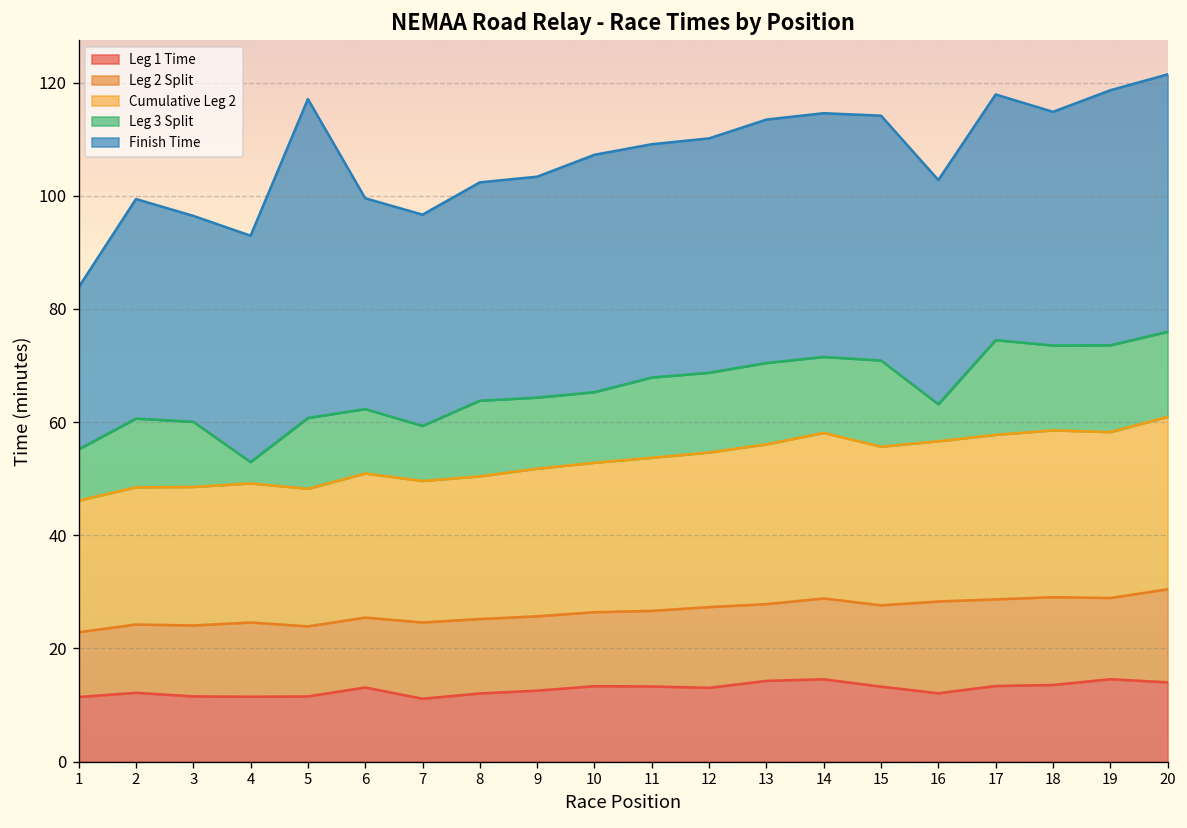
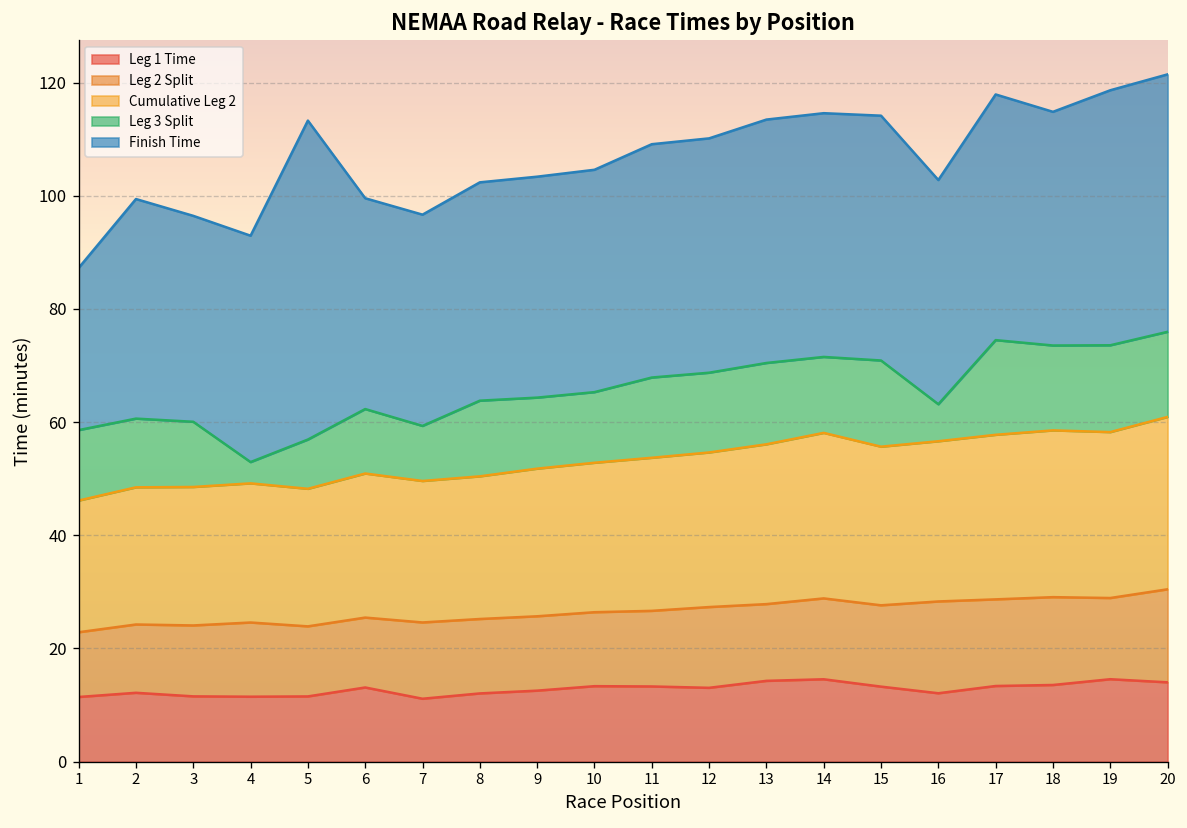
Leg 3 Split, 1: 9 -> 12
Leg 3 Split, 5: 13 -> 9
Finish Time, 10: 42 -> 39
